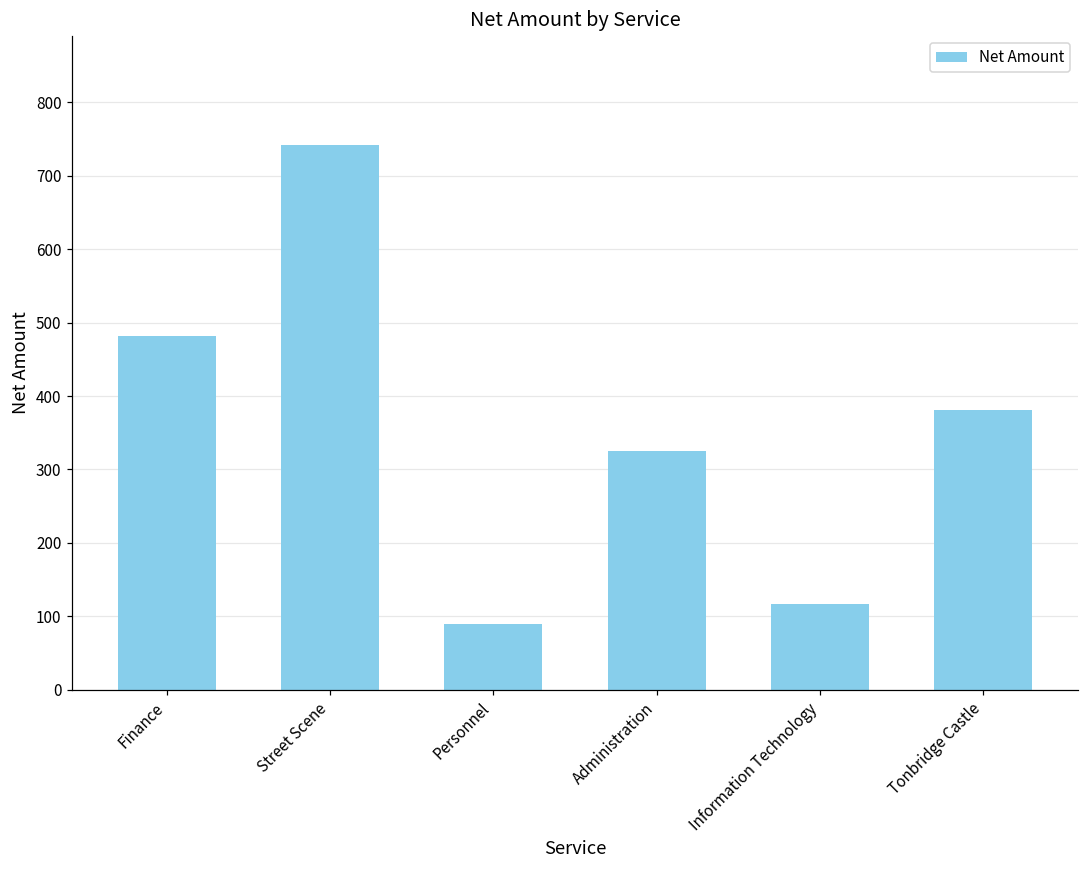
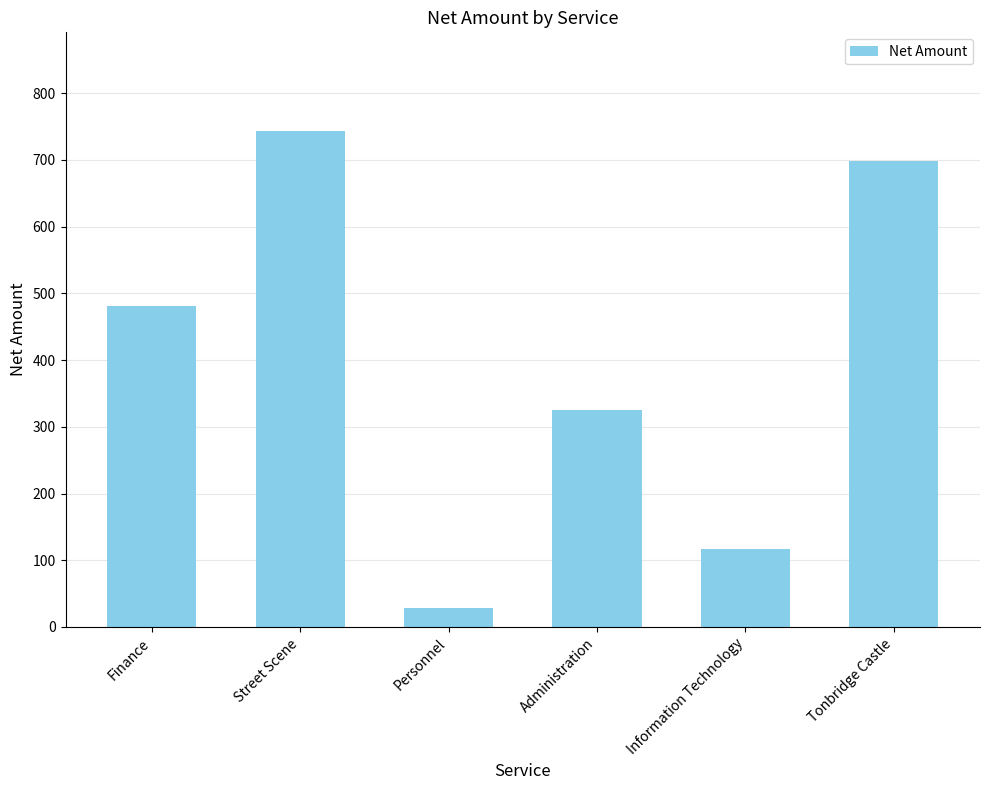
Personnel: 90 -> 30
Tonbridge Castle: 380 -> 700
